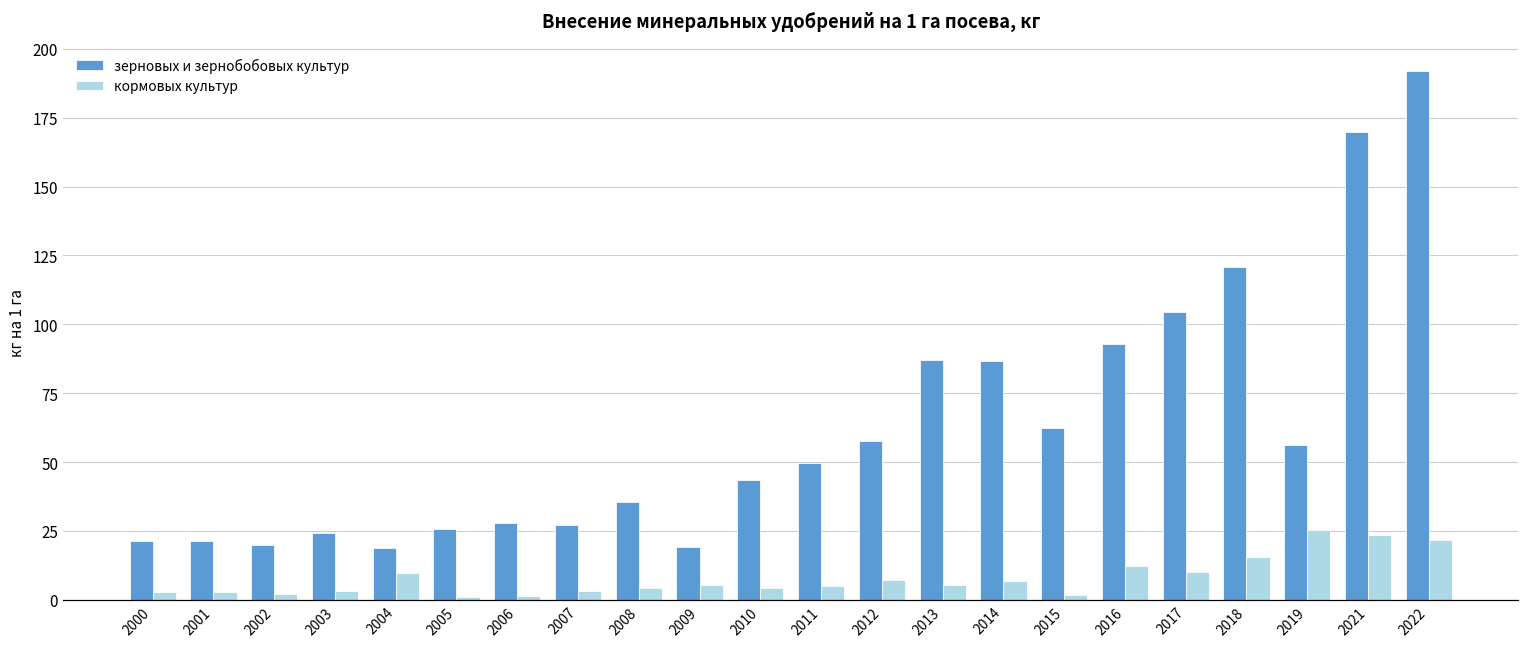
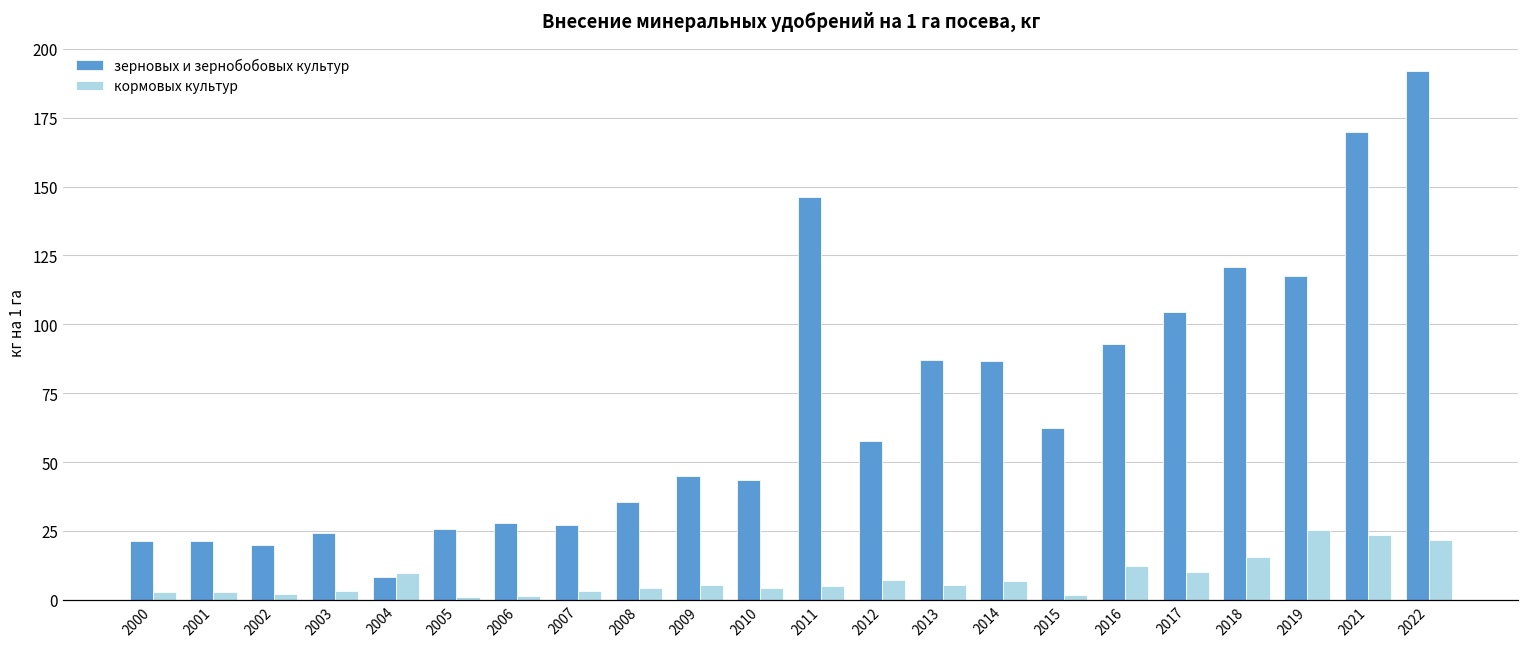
зерновых и зернобобовых культур, 2004: 19 -> 8
зерновых и зернобобовых культур, 2009: 19 -> 45
зерновых и зернобобовых культур, 2011: 50 -> 146
зерновых и зернобобовых культур, 2019: 56 -> 118
